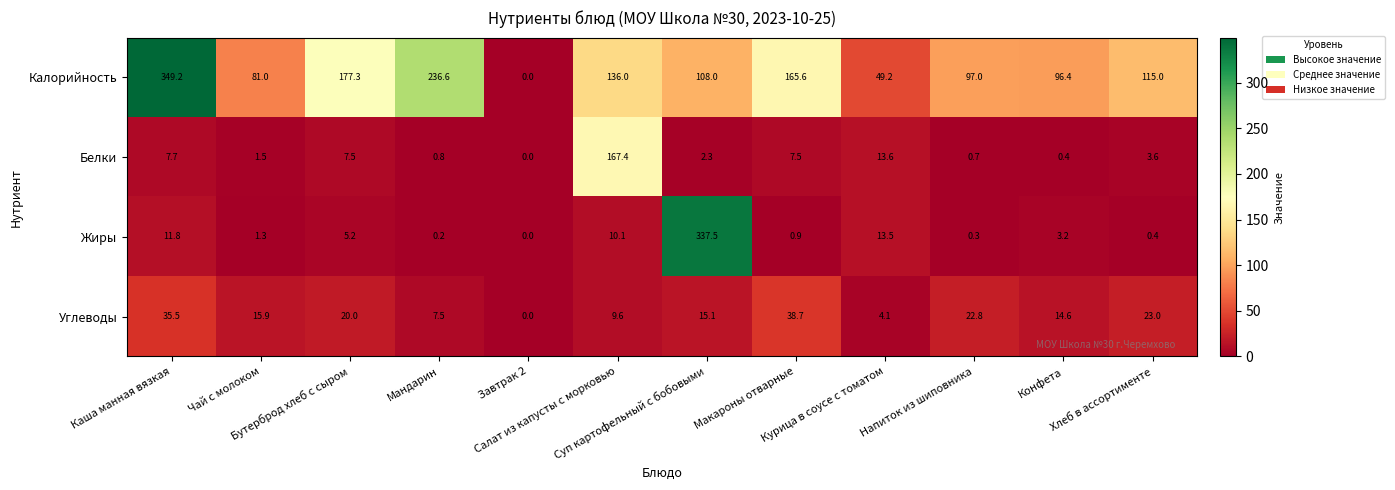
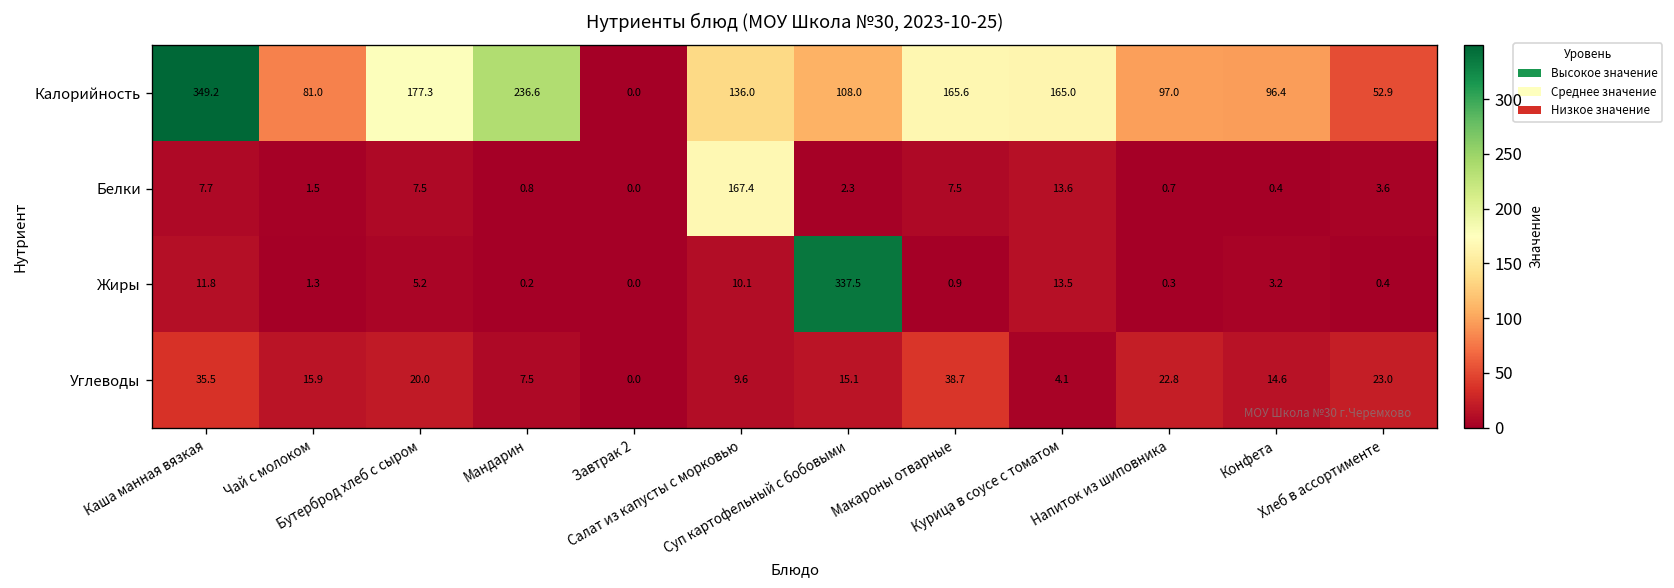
Калорийность, Курица в соусе с томатом: 49.2 -> 165.0
Калорийность, Хлеб в ассортименте: 115.0 -> 52.9
